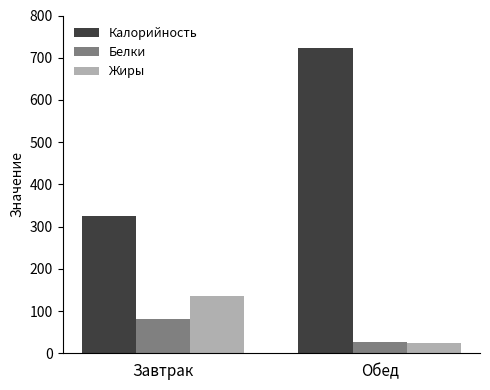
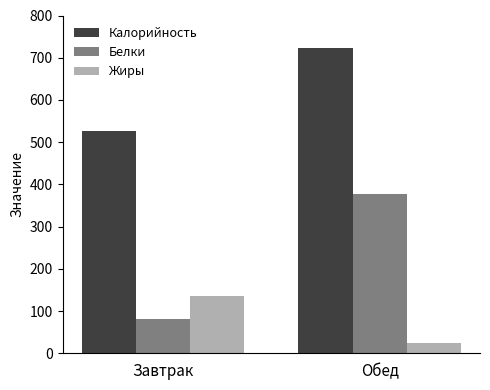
Калорийность, Завтрак: 330 -> 530
Белки, Обед: 30 -> 380
